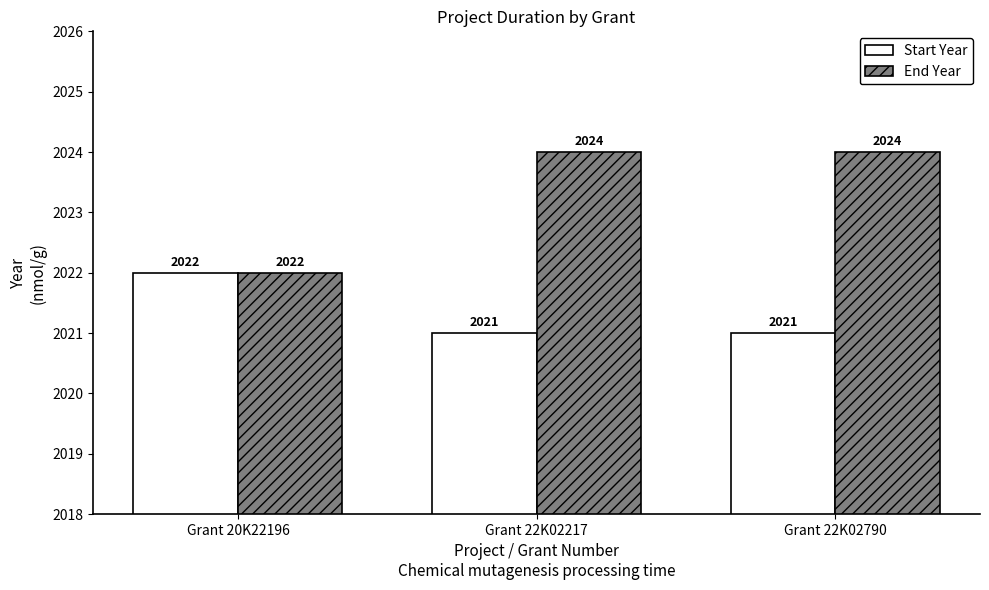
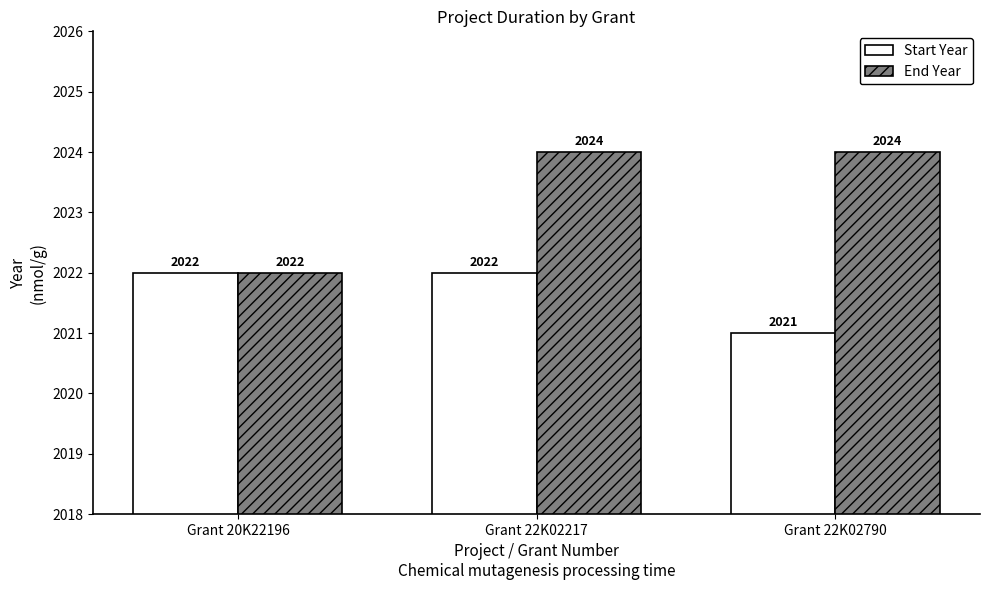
Start Year, Grant 22K02217: 2021 -> 2022
